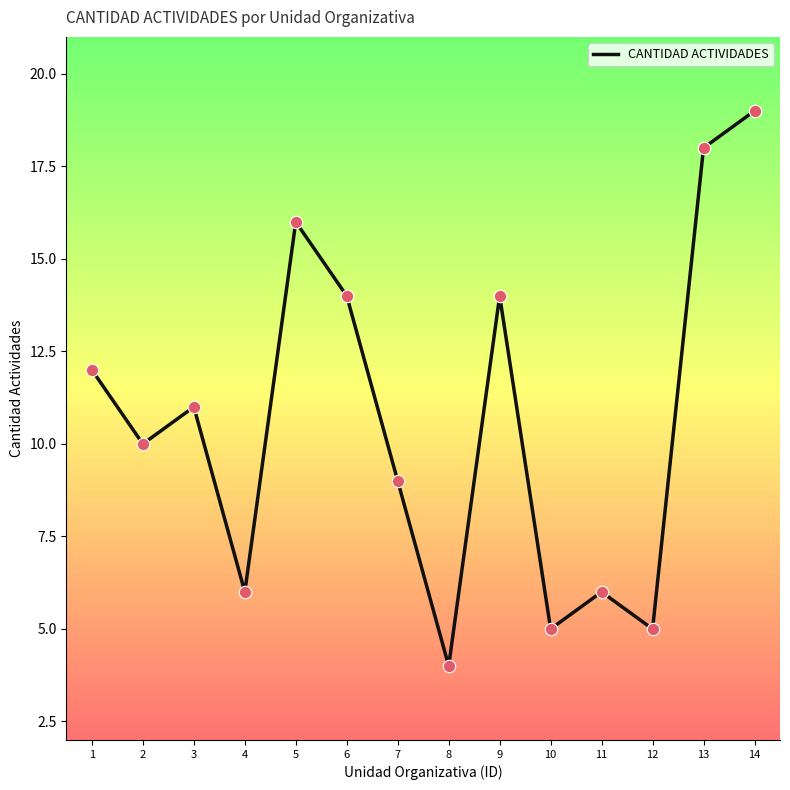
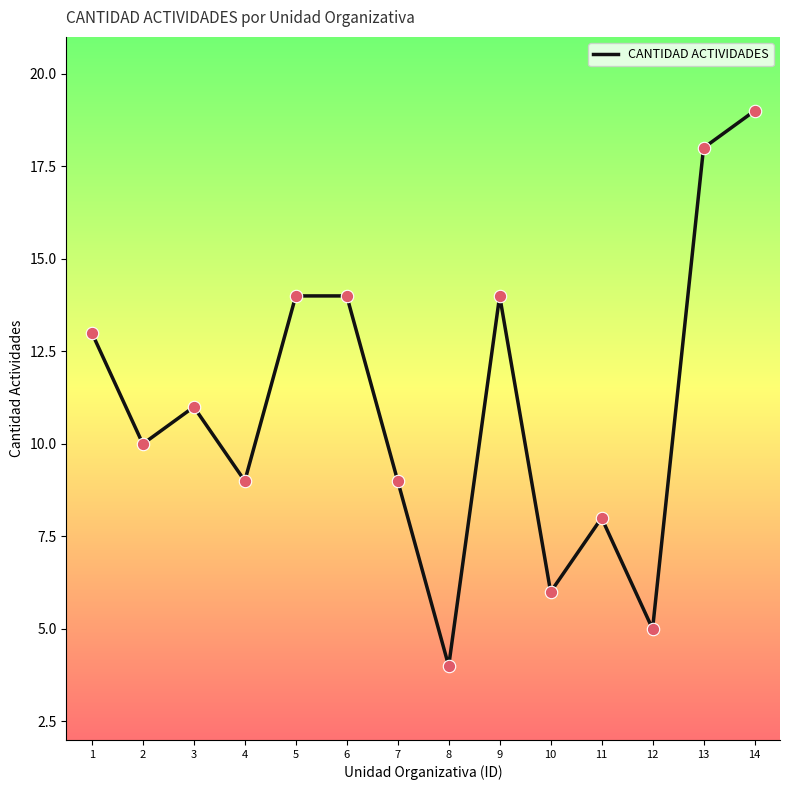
1: 12 -> 13
4: 6 -> 9
5: 16 -> 14
10: 5 -> 6
11: 6 -> 8
